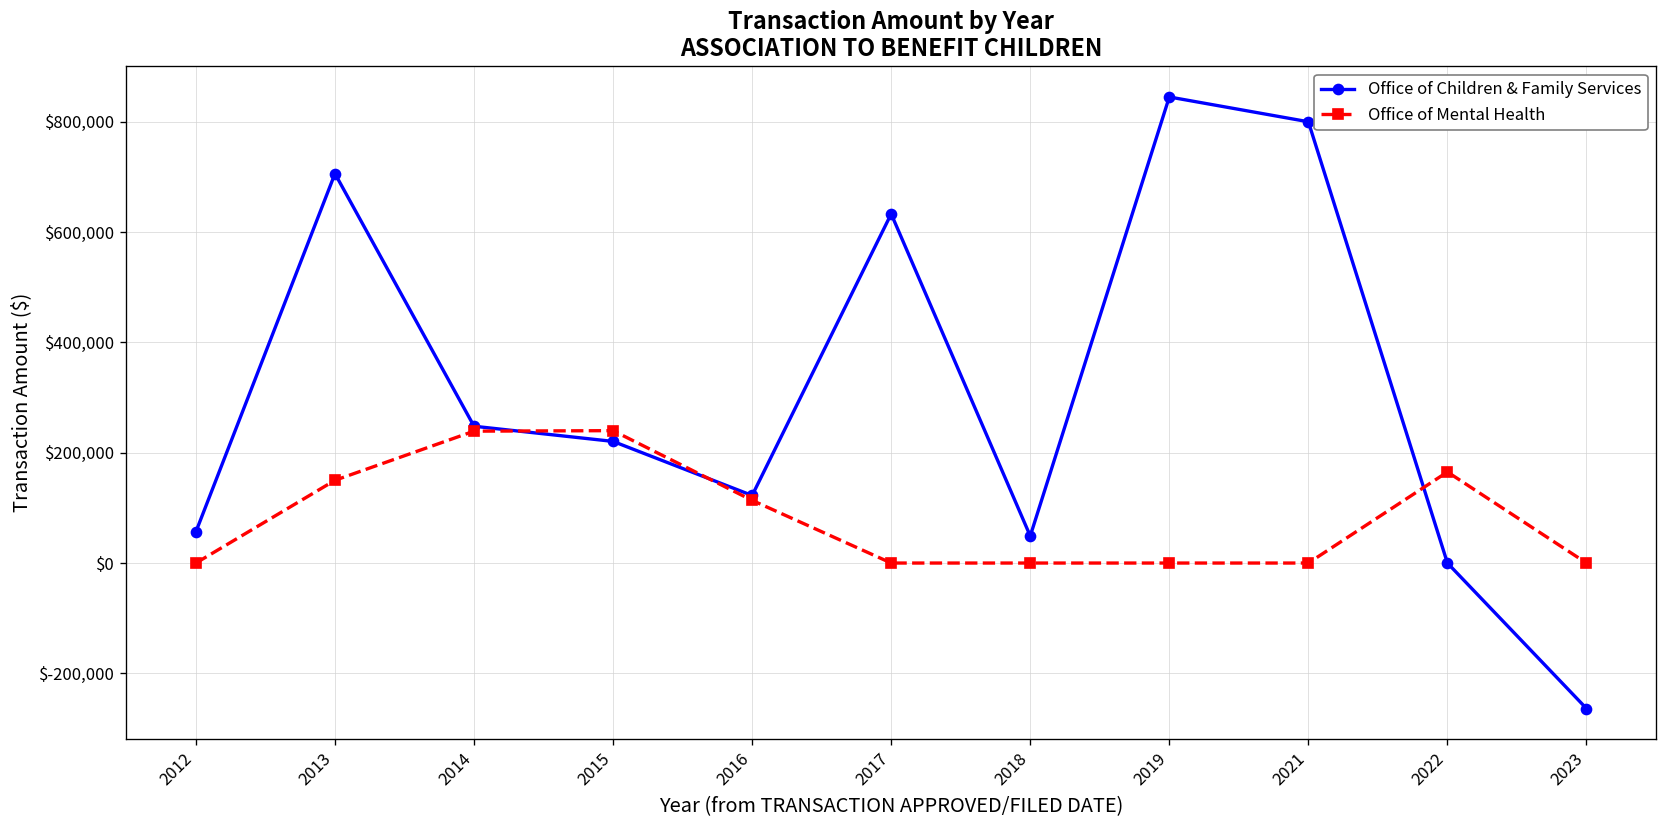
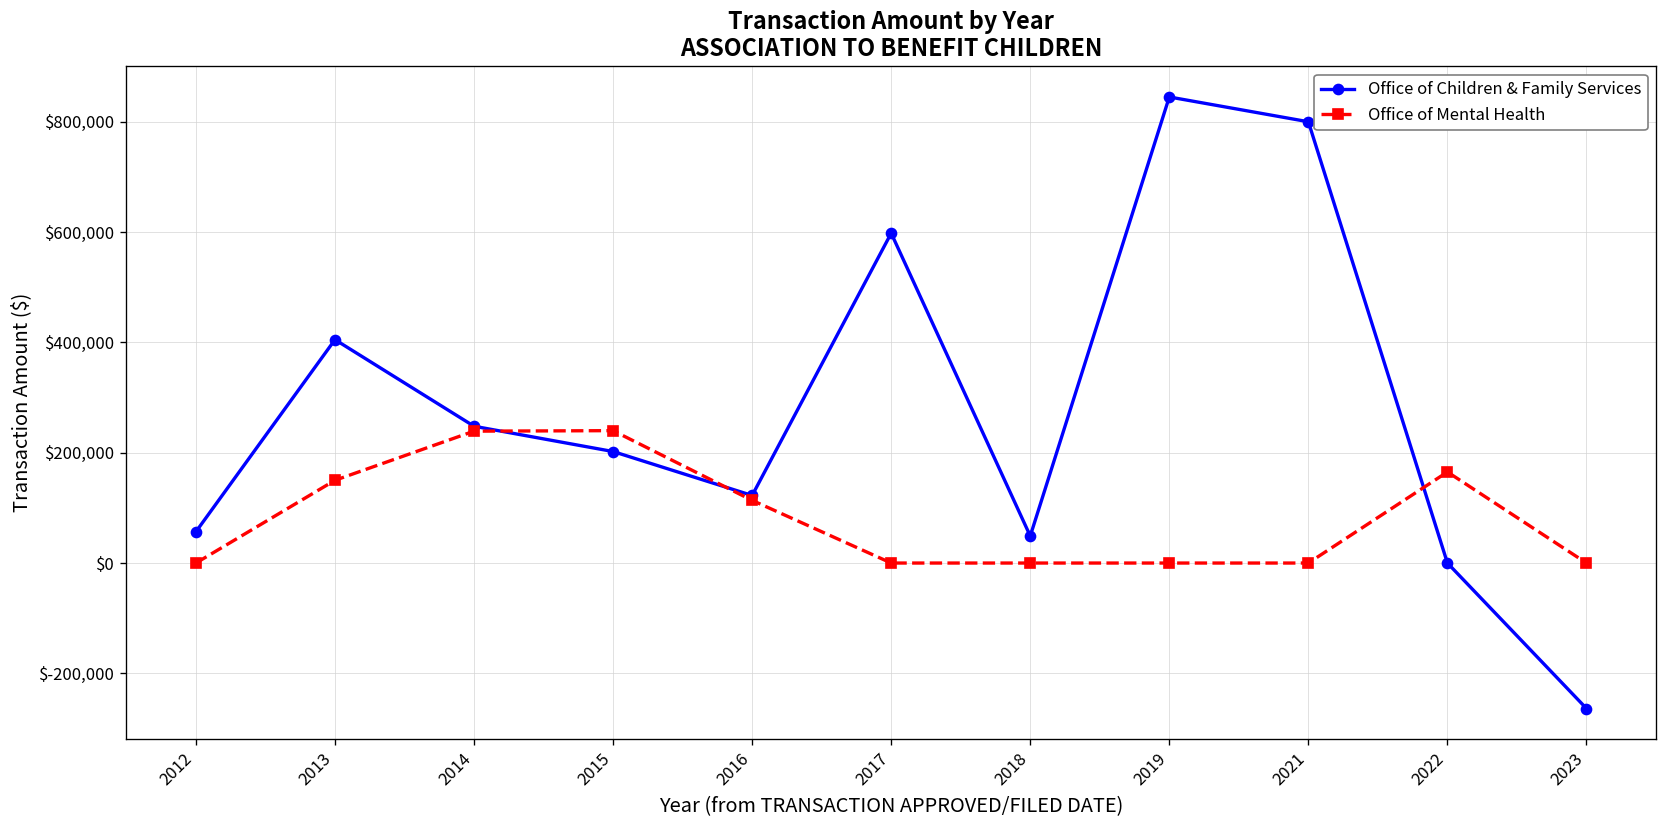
Office of Children & Family Services, 2013: $710,000 -> $400,000
Office of Children & Family Services, 2015: $220,000 -> $200,000
Office of Children & Family Services, 2017: $630,000 -> $600,000
